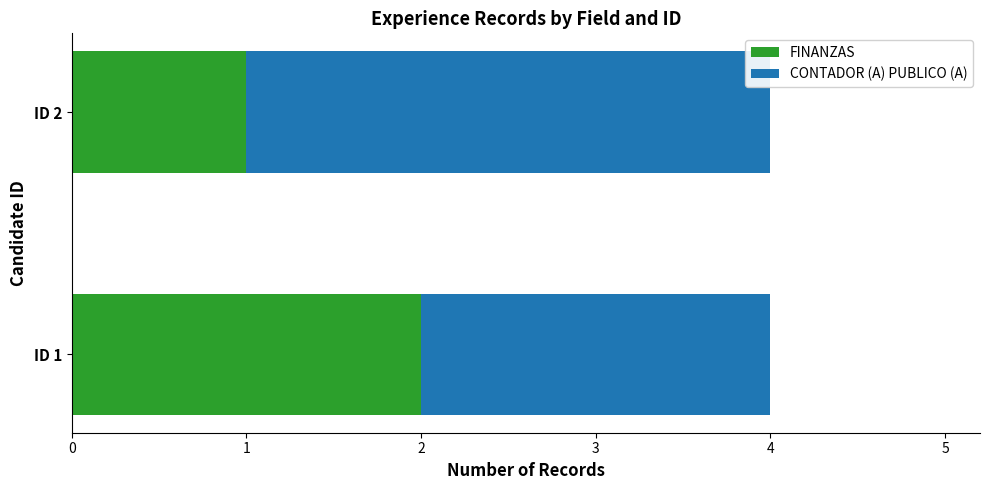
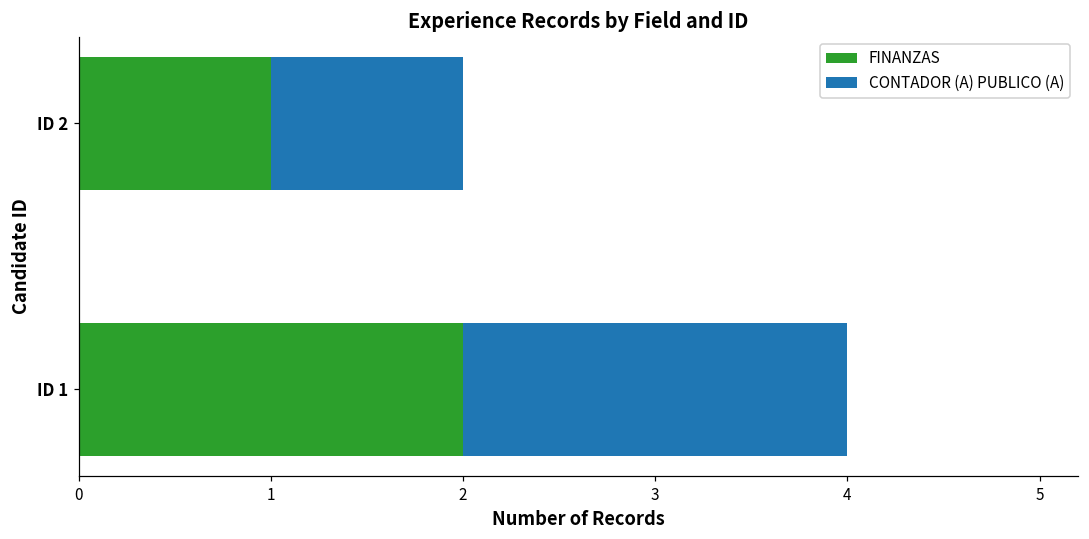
CONTADOR (A) PUBLICO (A), ID 2: 3 -> 1
